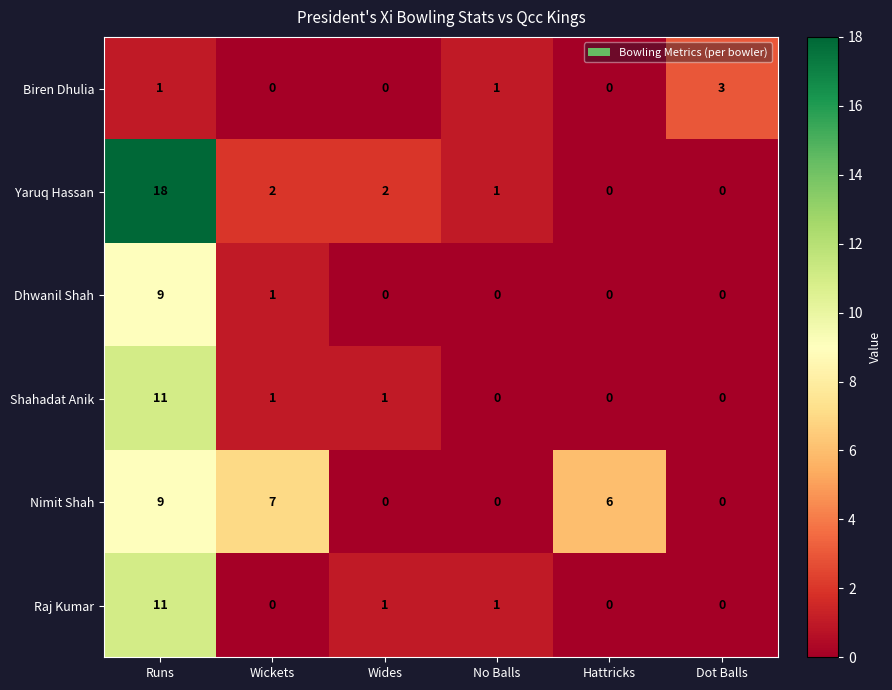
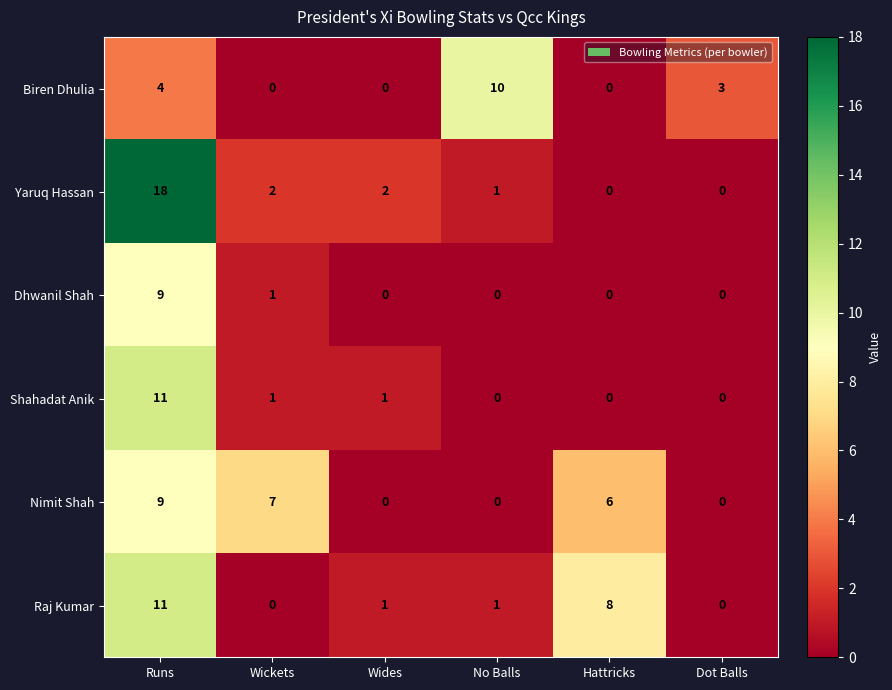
Biren Dhulia, Runs: 1 -> 4
Biren Dhulia, No Balls: 1 -> 10
Raj Kumar, Hattricks: 0 -> 8
